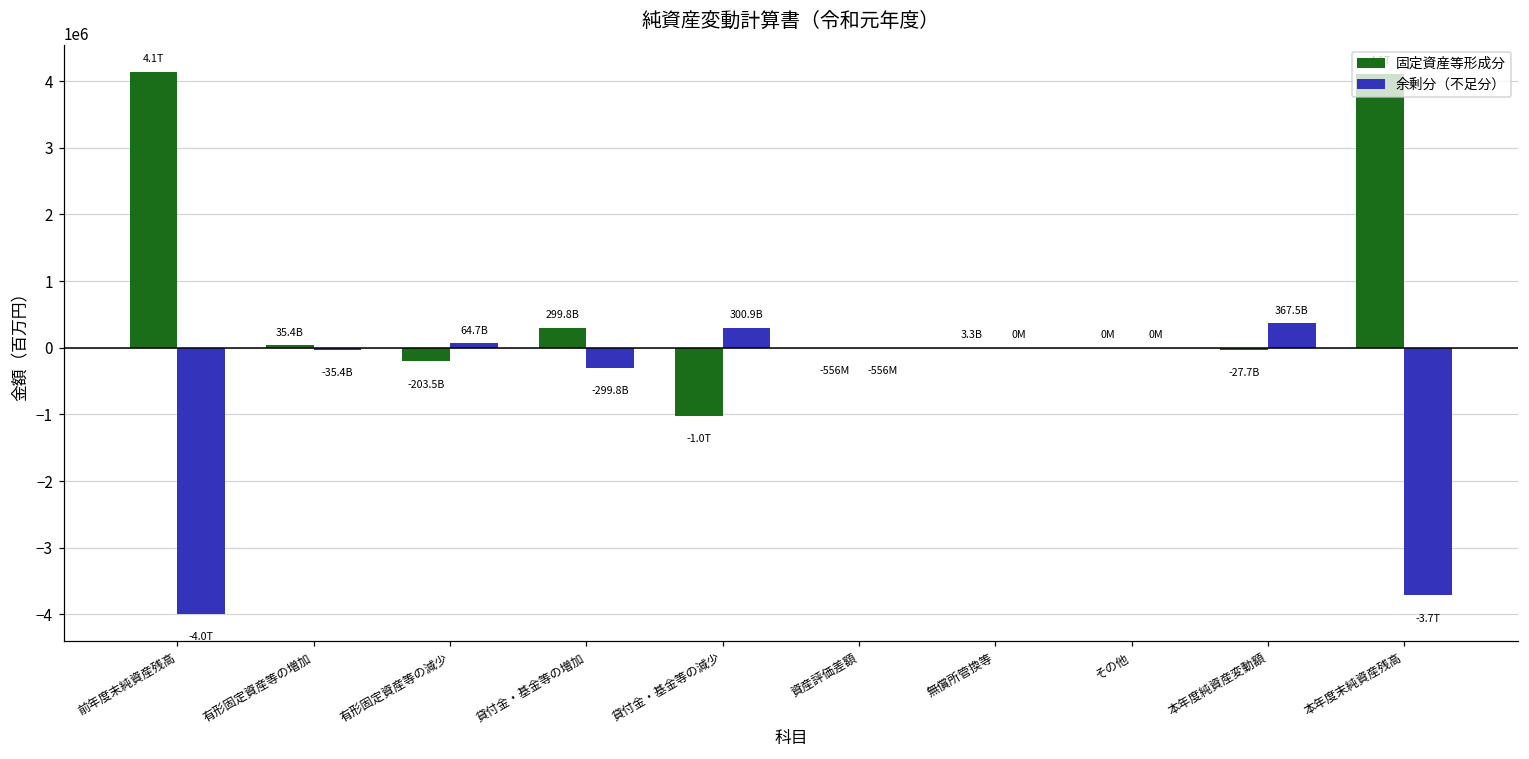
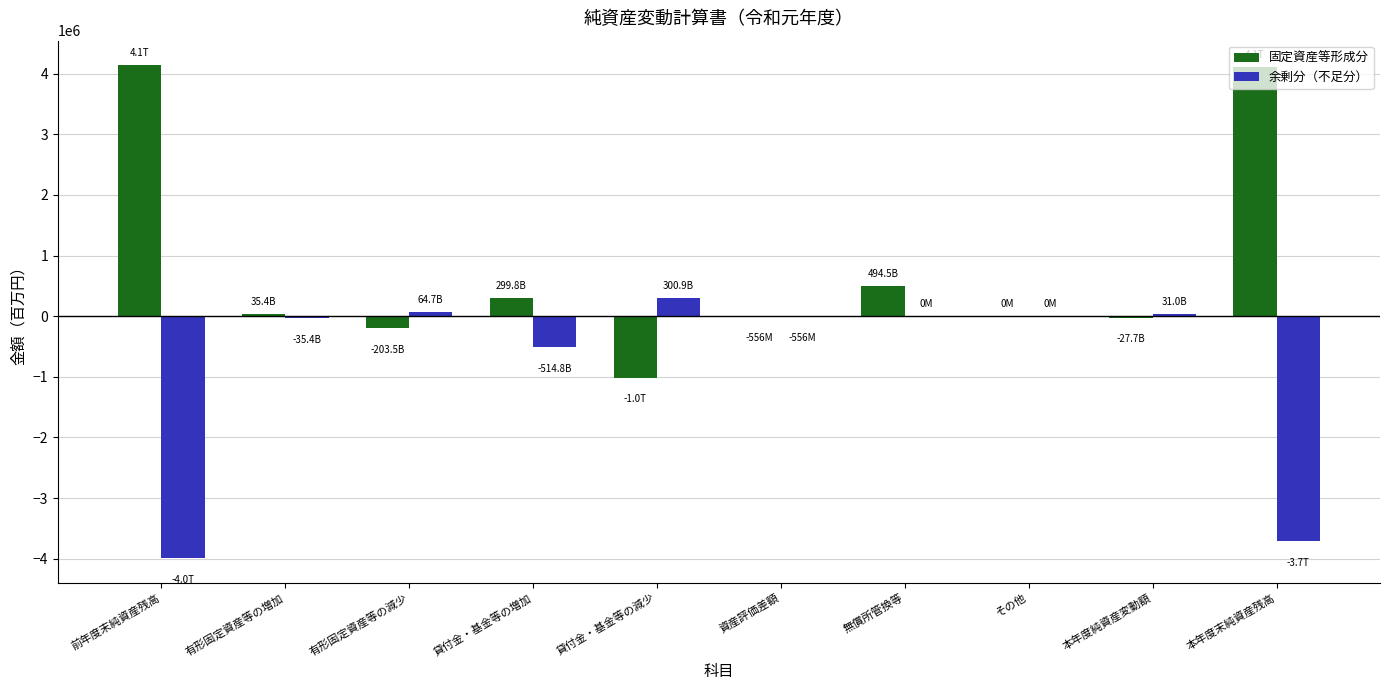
余剰分（不足分）, 貸付金・基金等の増加: -299.8B -> -514.8B
固定資産等形成分, 無償所管換等: 3.3B -> 494.5B
余剰分（不足分）, 本年度純資産変動額: 367.5B -> 31.0B
